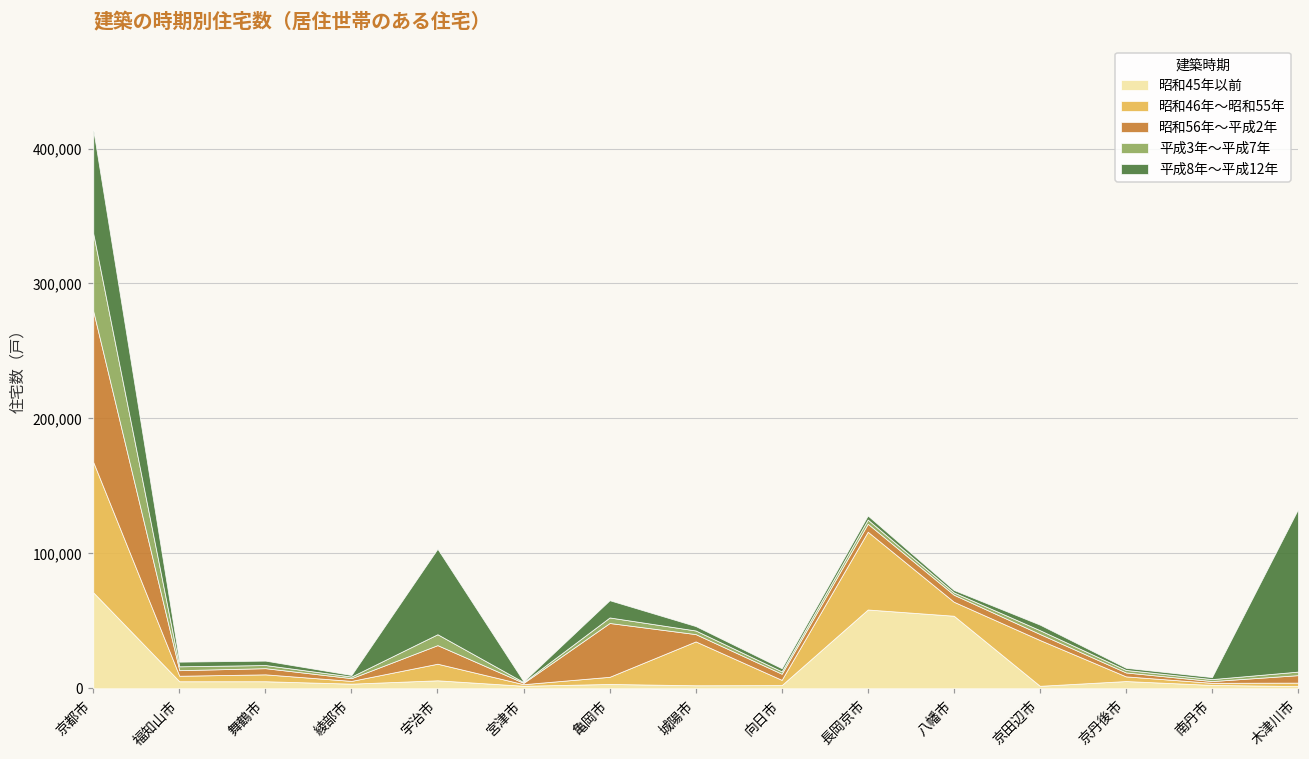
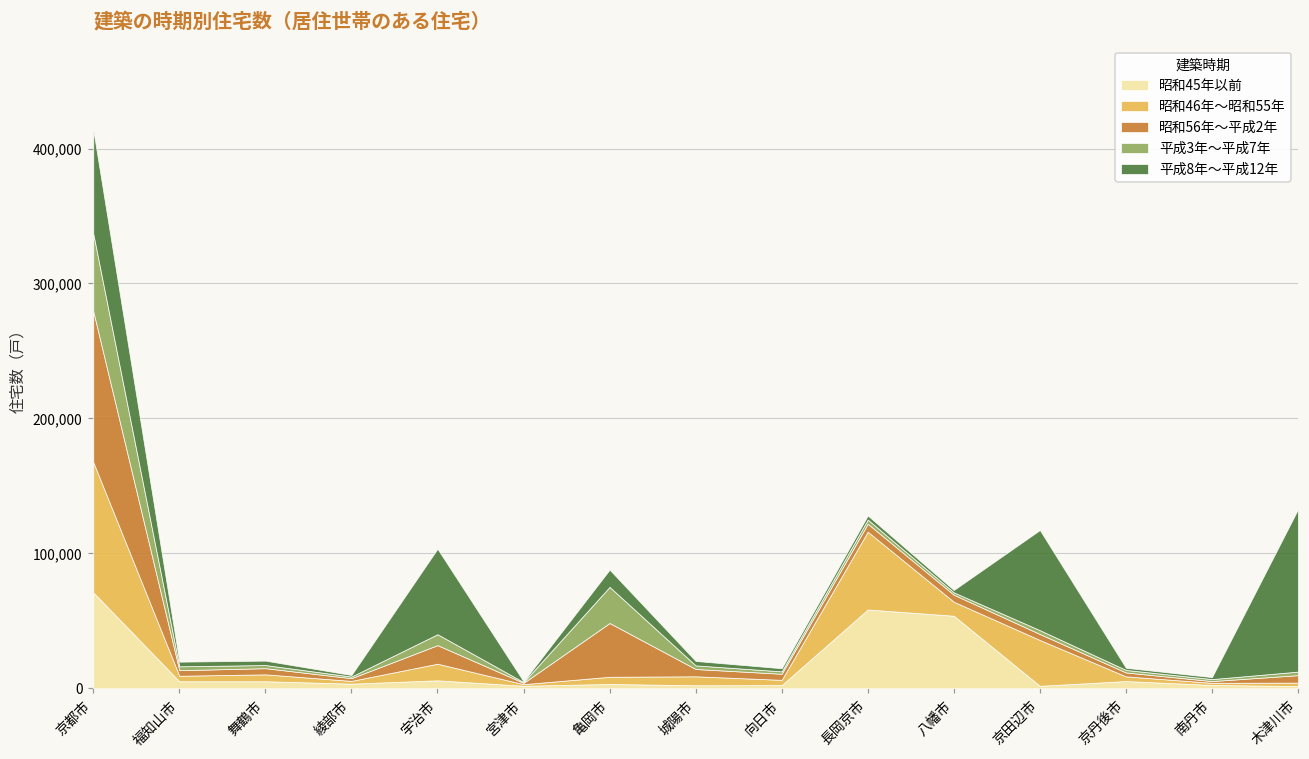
平成3年～平成7年, 亀岡市: 4,000 -> 27,000
昭和46年～昭和55年, 城陽市: 32,000 -> 7,000
平成8年～平成12年, 京田辺市: 4,000 -> 74,000
